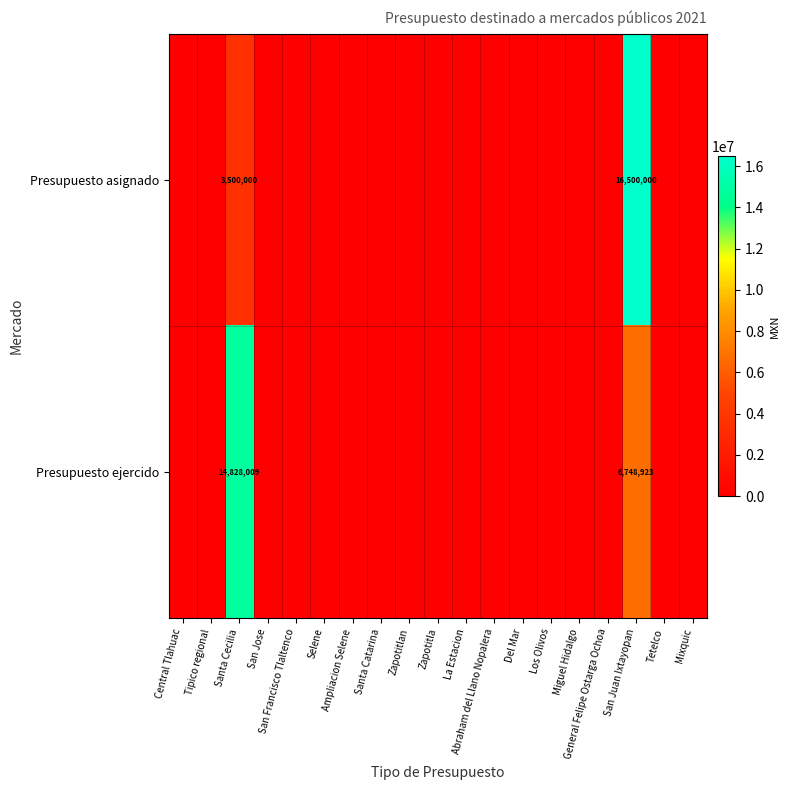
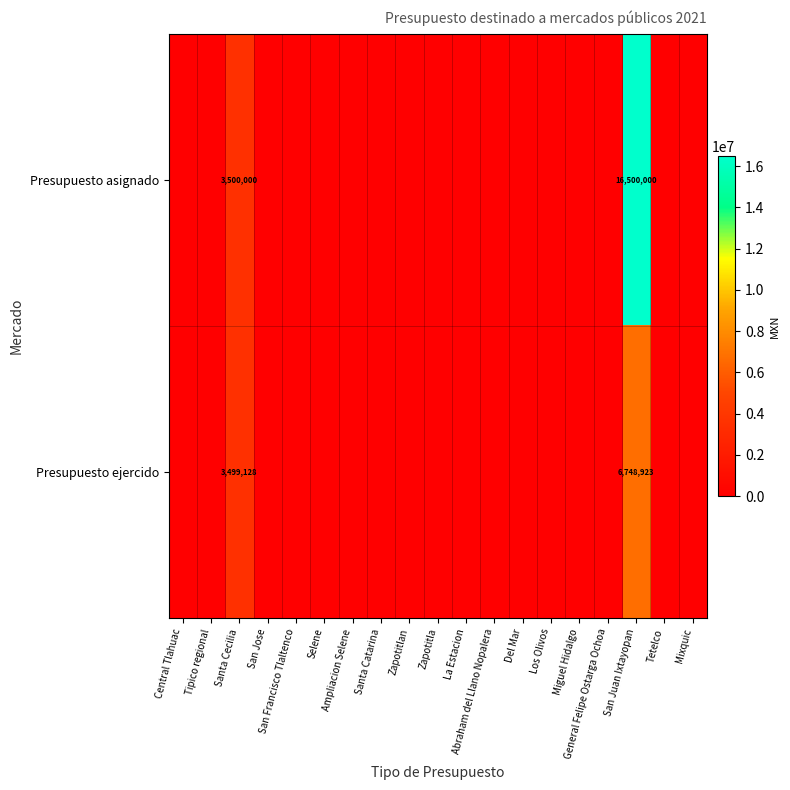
Presupuesto ejercido, Santa Cecilia: 14,828,009 -> 3,499,128
